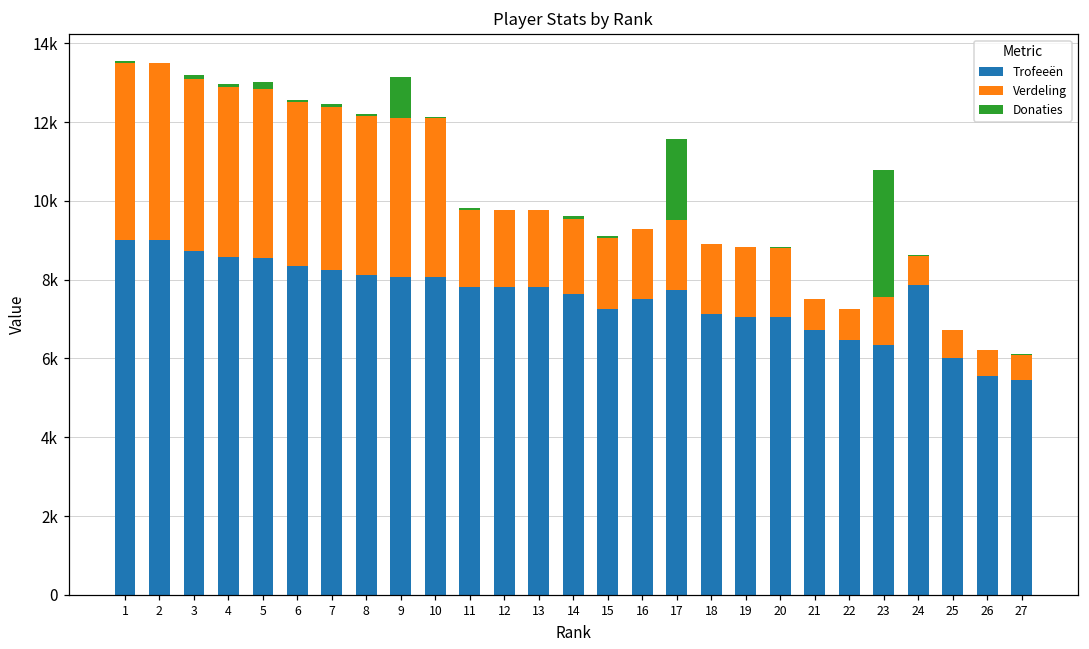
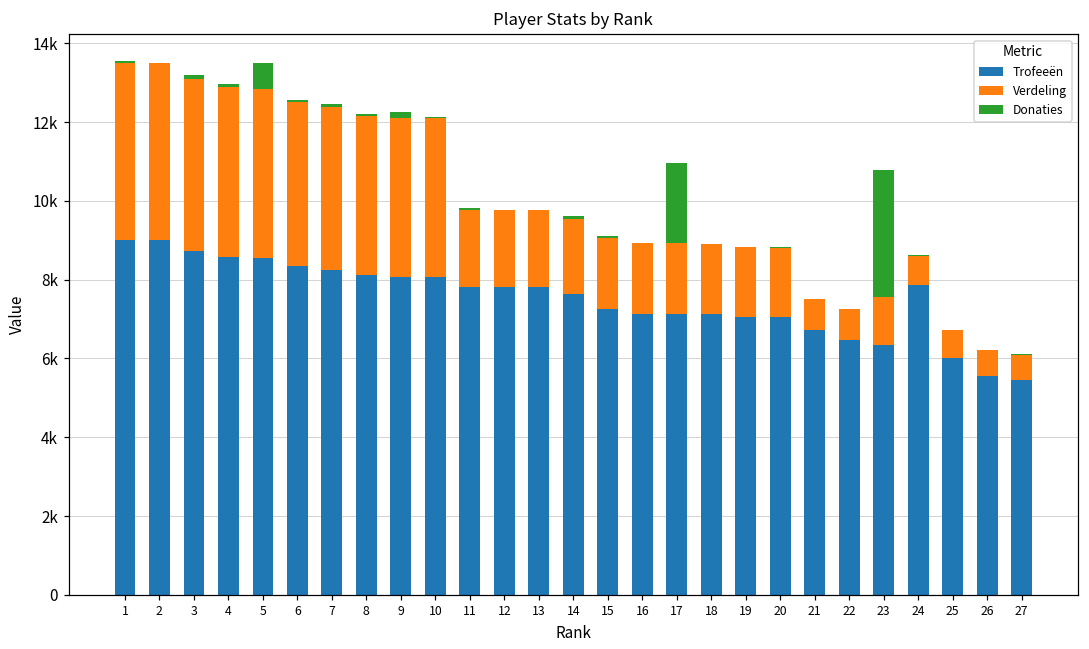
Donaties, 5: 200 -> 700
Donaties, 9: 1000 -> 100
Trofeeën, 16: 7500 -> 7100
Trofeeën, 17: 7700 -> 7100
